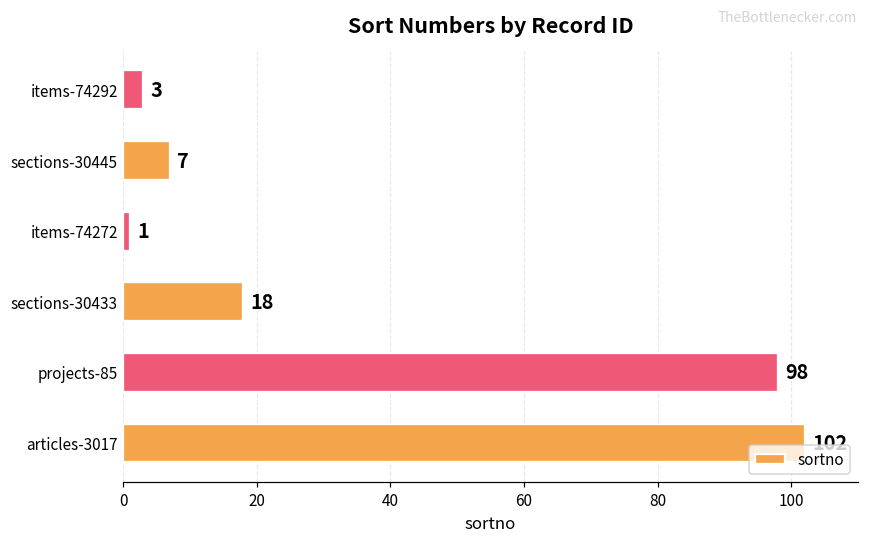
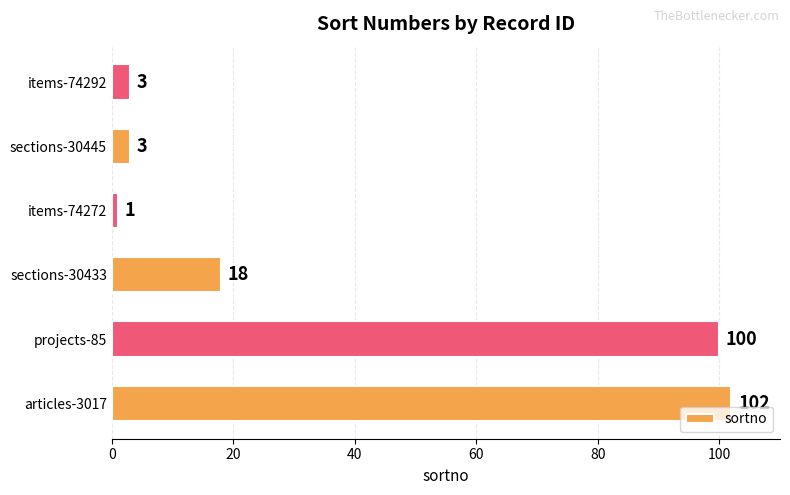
sections-30445: 7 -> 3
projects-85: 98 -> 100
